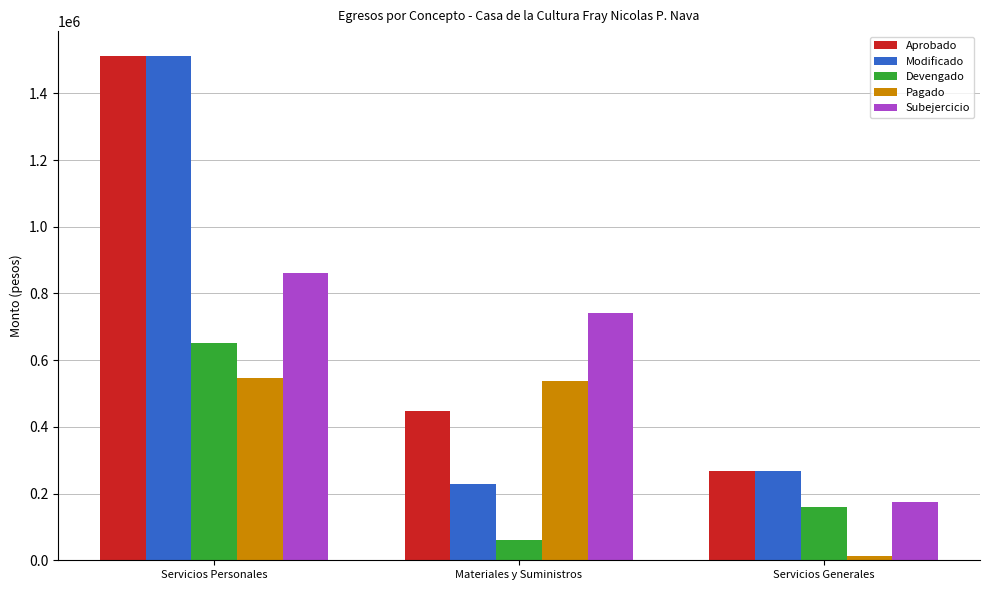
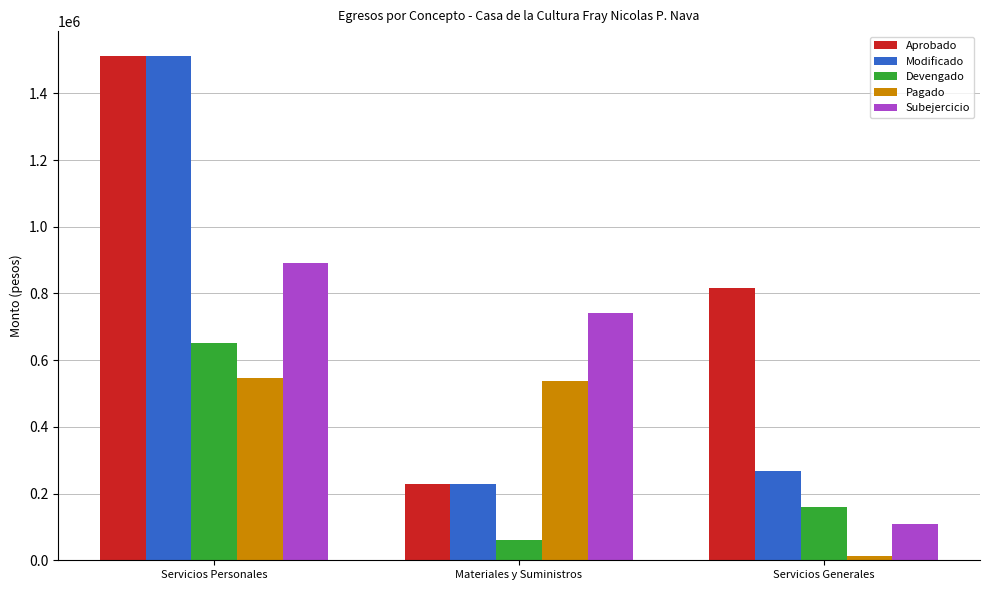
Subejercicio, Servicios Personales: 860000 -> 890000
Aprobado, Materiales y Suministros: 450000 -> 230000
Aprobado, Servicios Generales: 270000 -> 820000
Subejercicio, Servicios Generales: 170000 -> 110000
